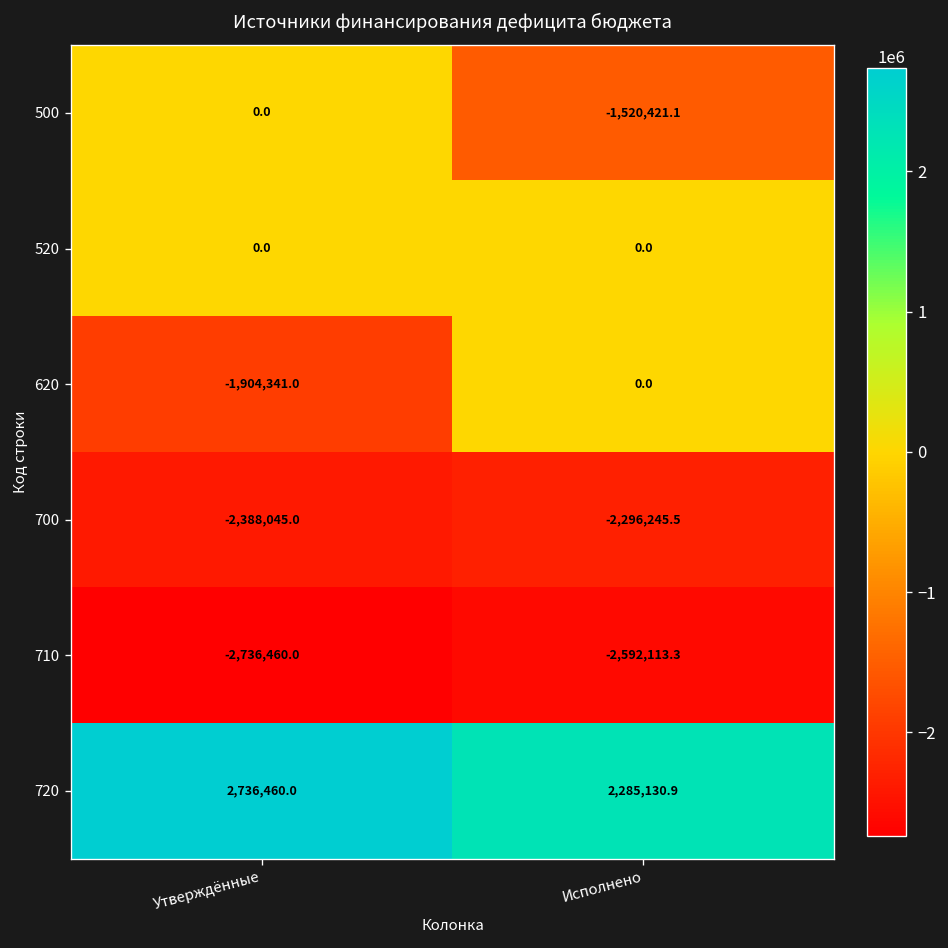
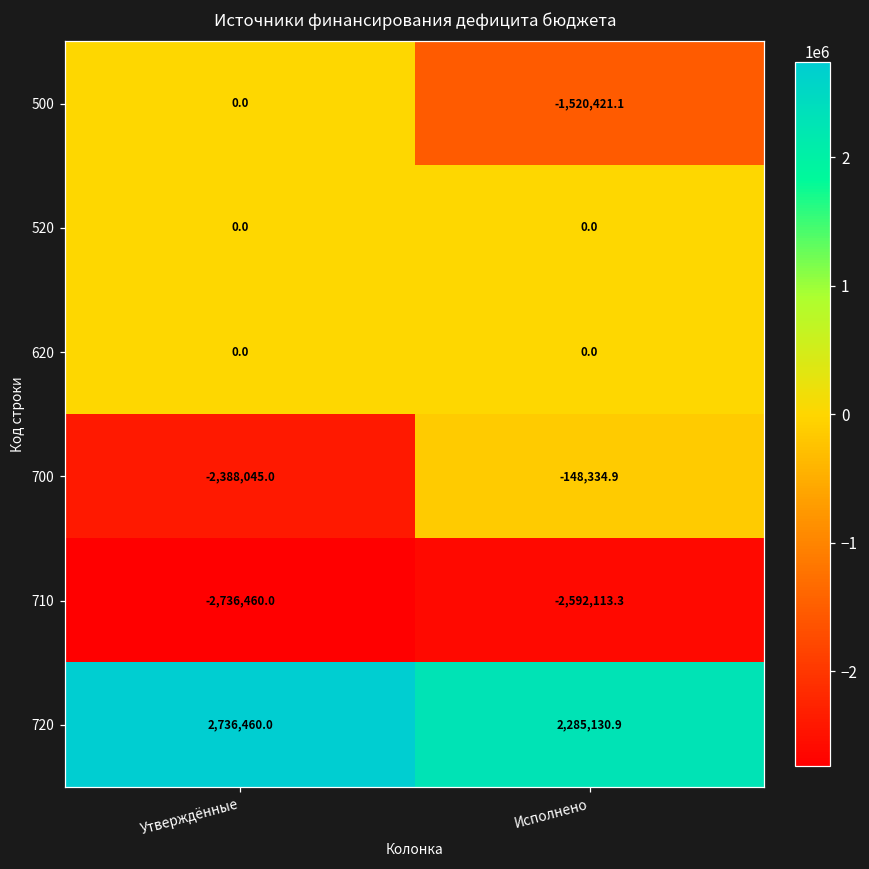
620, Утверждённые: -1,904,341.0 -> 0.0
700, Исполнено: -2,296,245.5 -> -148,334.9
